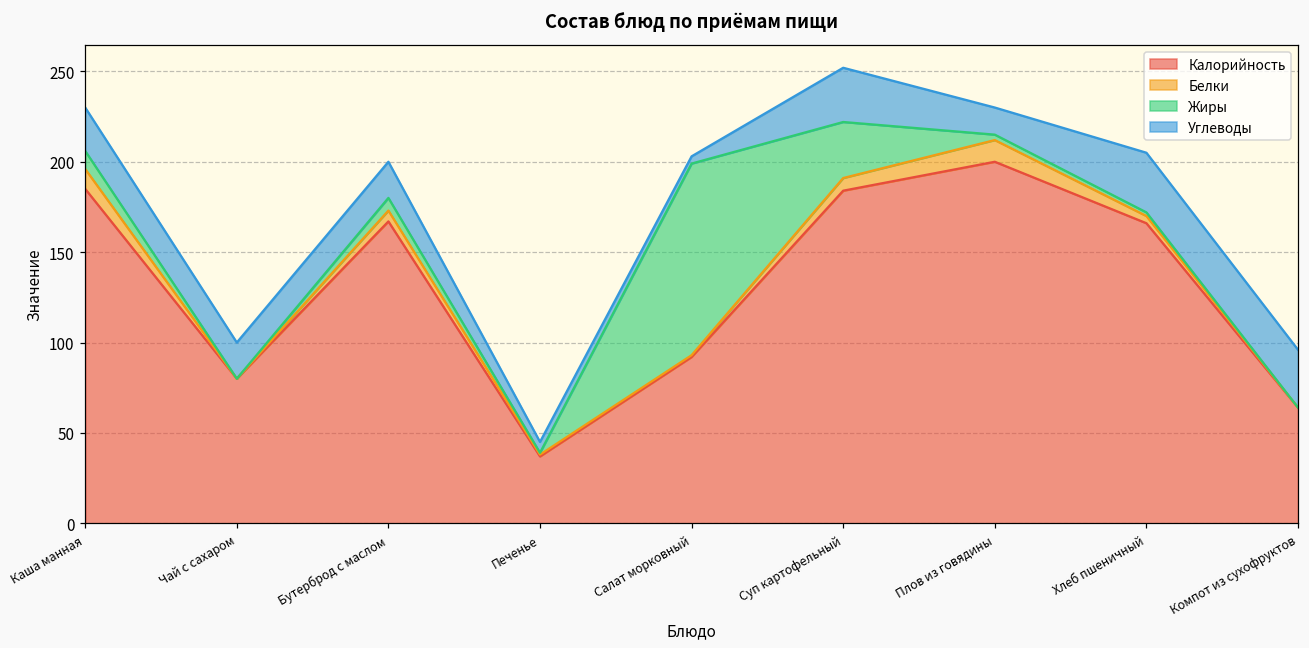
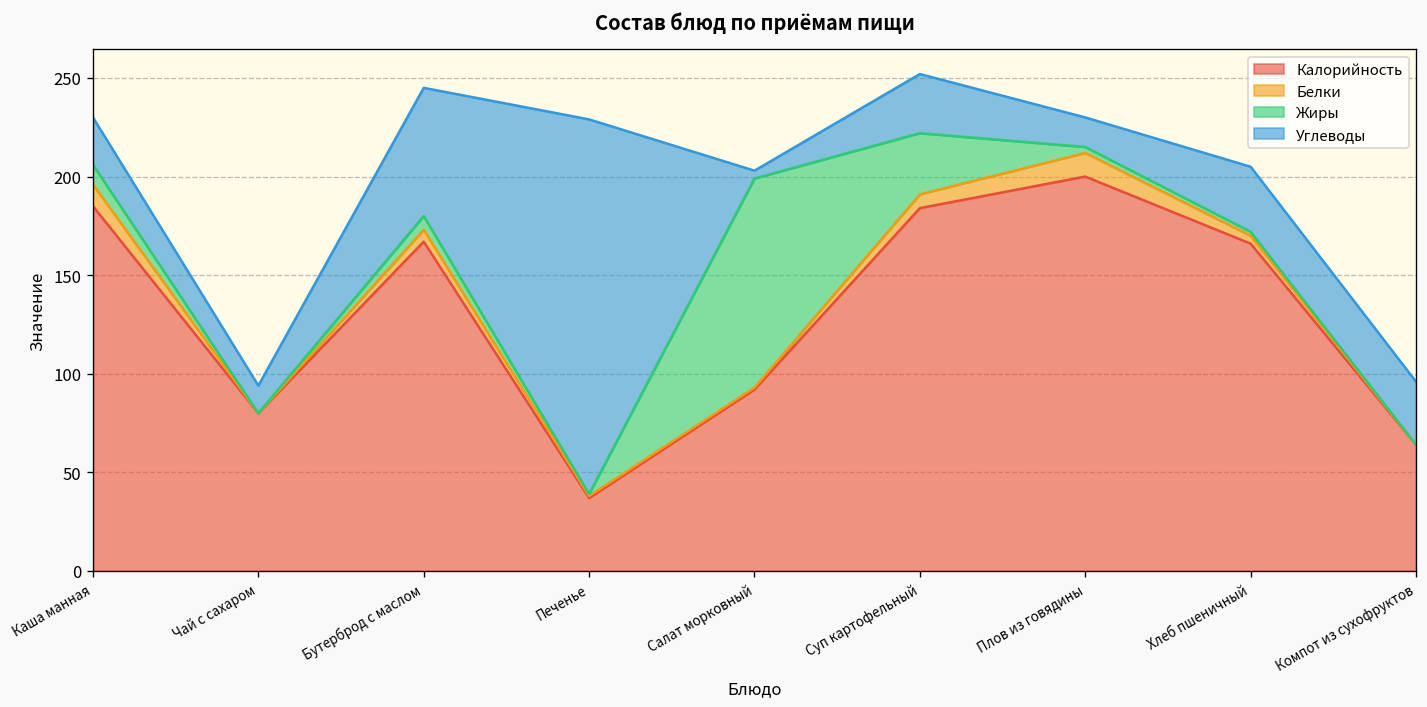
Углеводы, Чай с сахаром: 20 -> 14
Углеводы, Бутерброд с маслом: 20 -> 65
Углеводы, Печенье: 6 -> 190
